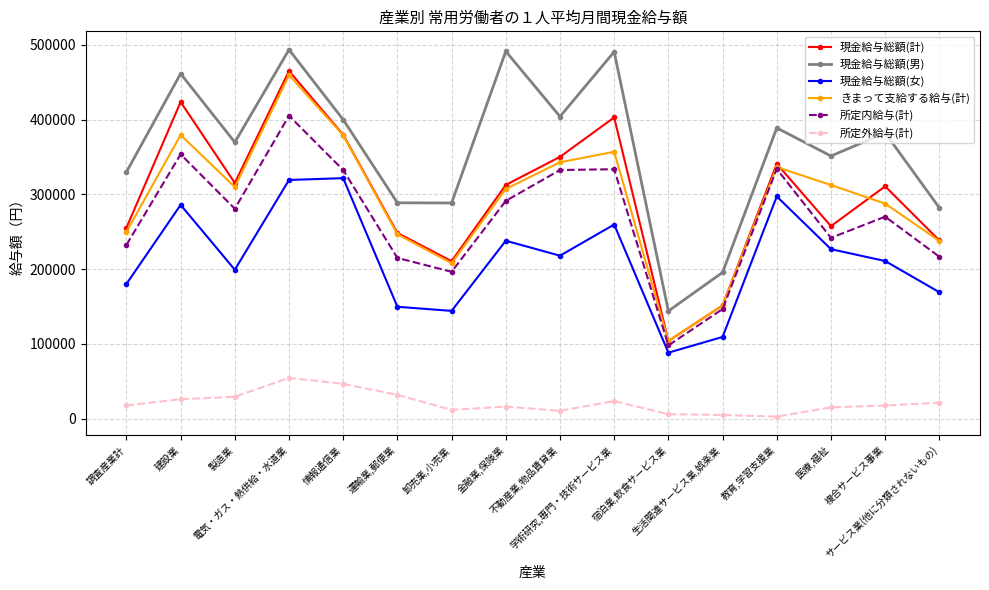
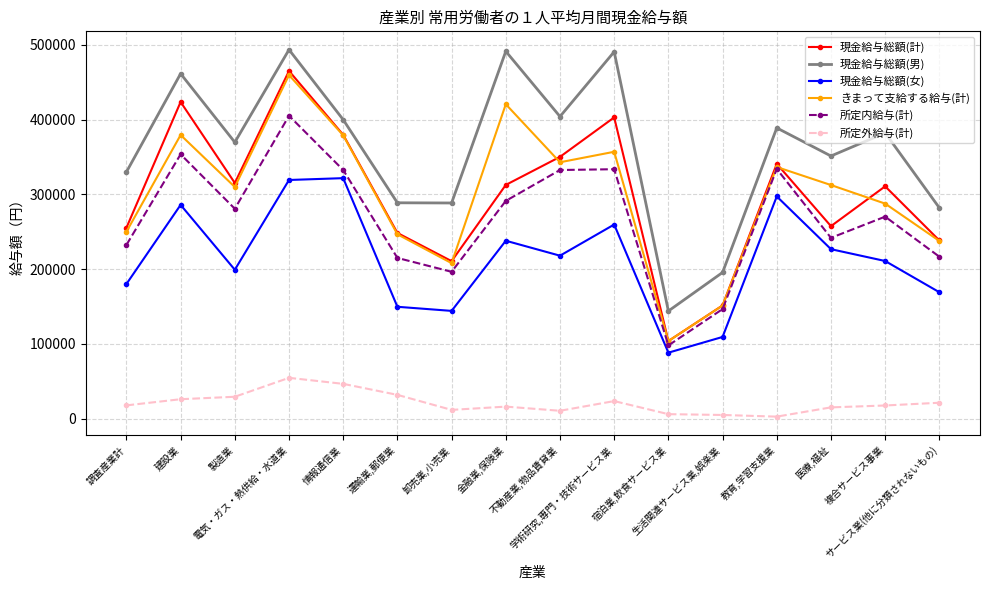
きまって支給する給与(計), 金融業,保険業: 310000 -> 420000
